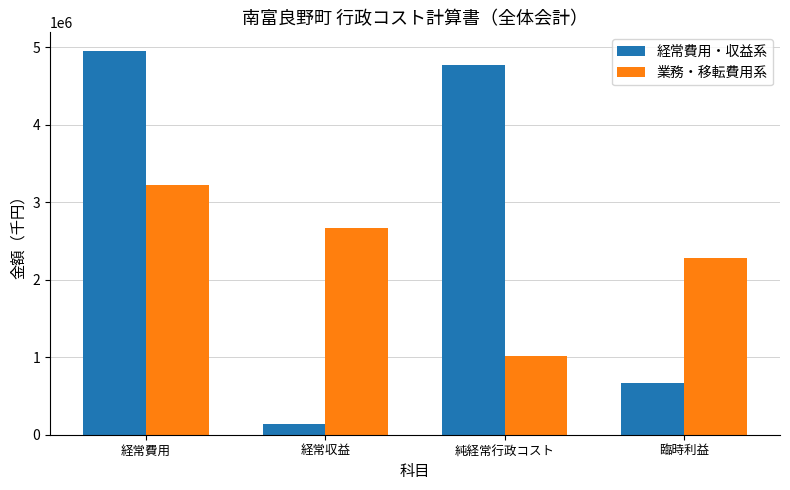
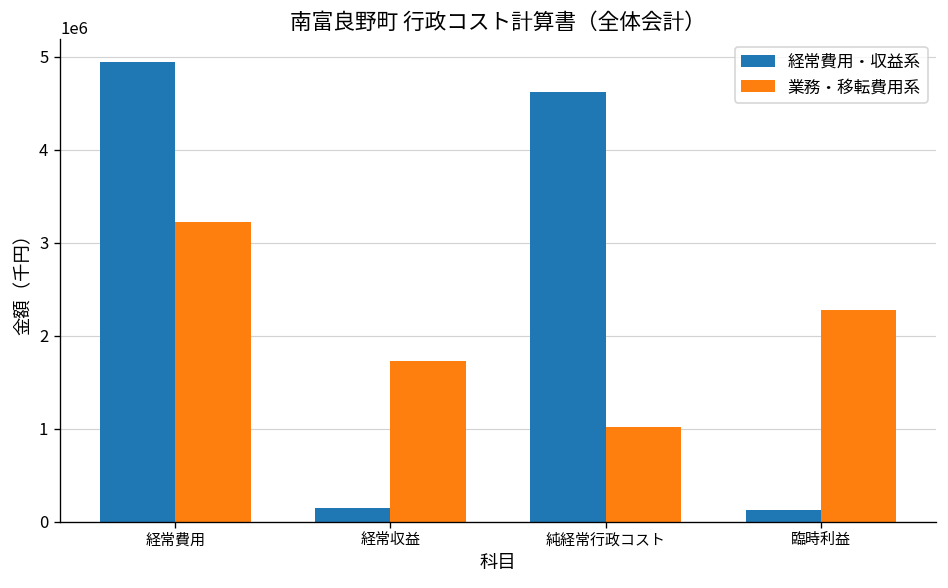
業務・移転費用系, 経常収益: 2700000 -> 1700000
経常費用・収益系, 純経常行政コスト: 4800000 -> 4600000
経常費用・収益系, 臨時利益: 700000 -> 100000
